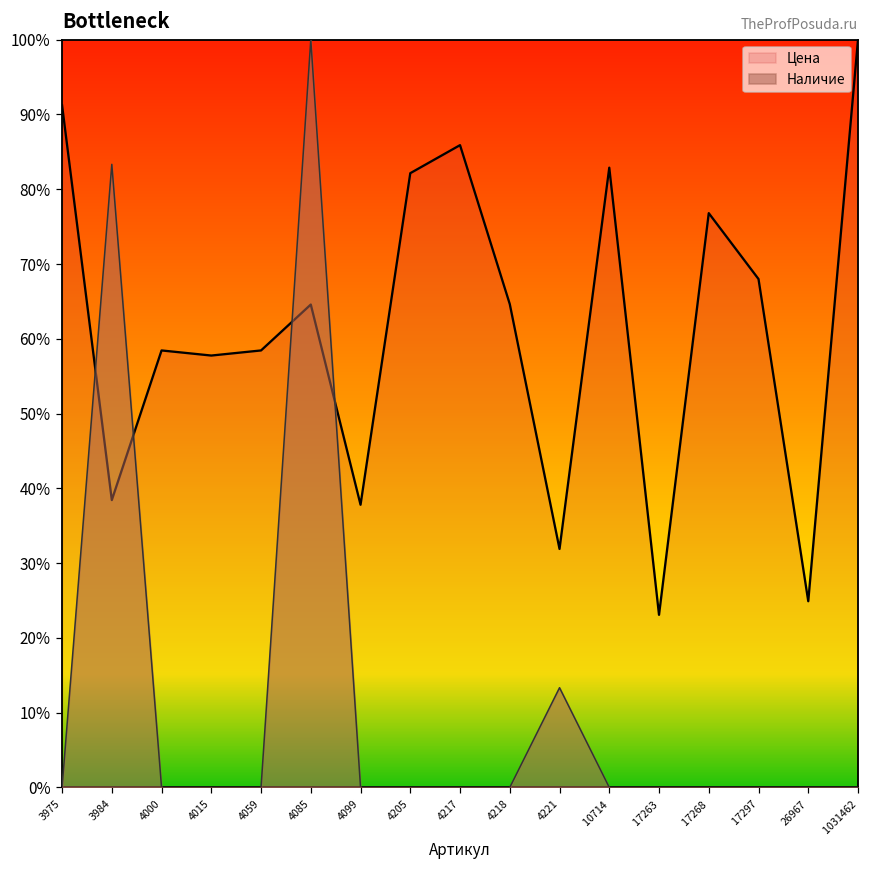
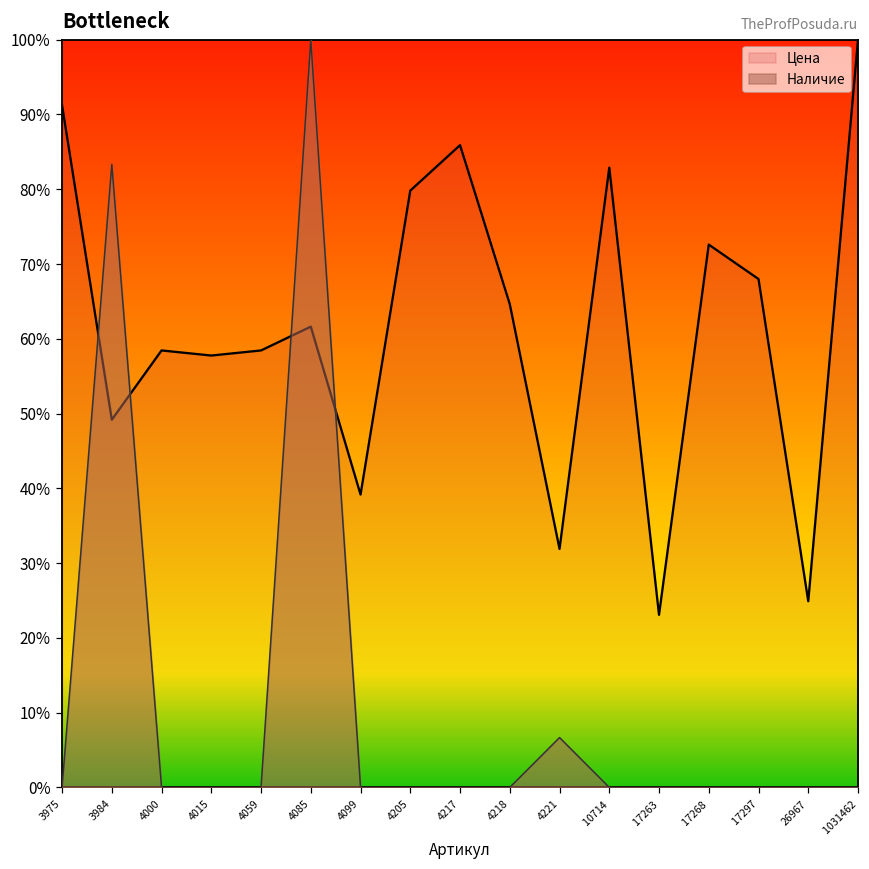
Цена, 3984: 38% -> 49%
Цена, 4085: 65% -> 62%
Цена, 4099: 38% -> 39%
Цена, 4205: 82% -> 80%
Наличие, 4221: 13% -> 7%
Цена, 17268: 77% -> 73%
